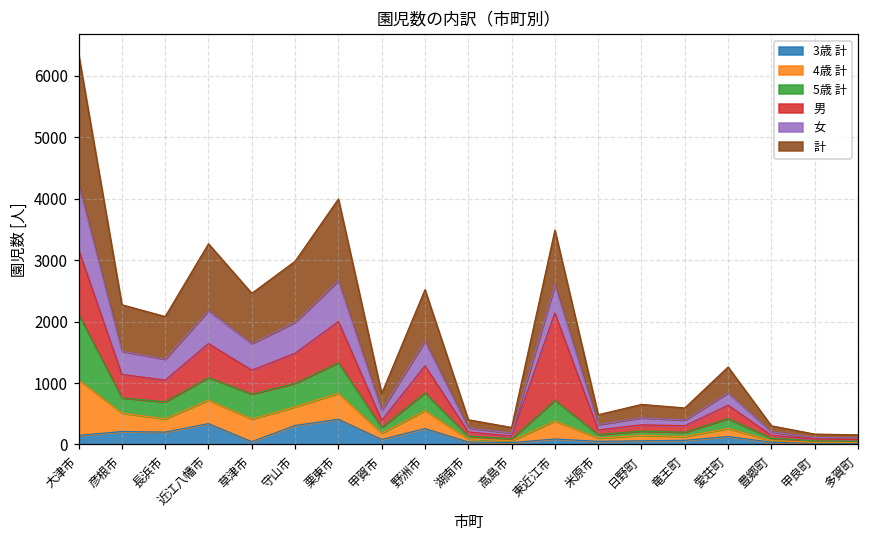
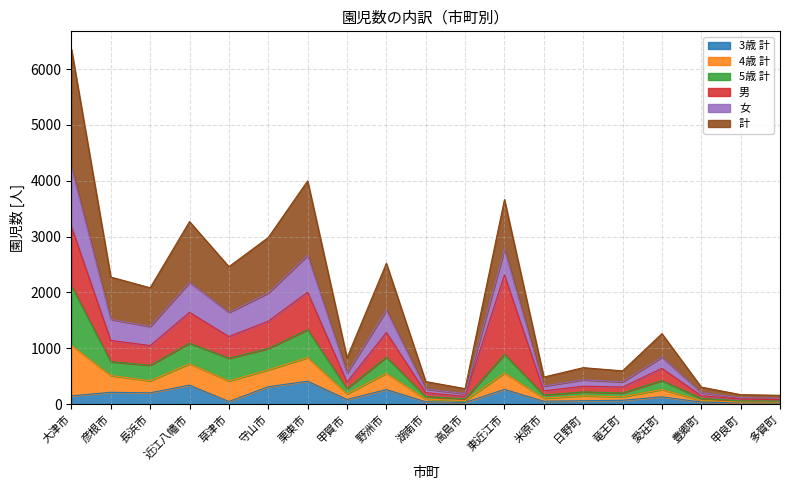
3歳 計, 東近江市: 100 -> 300
